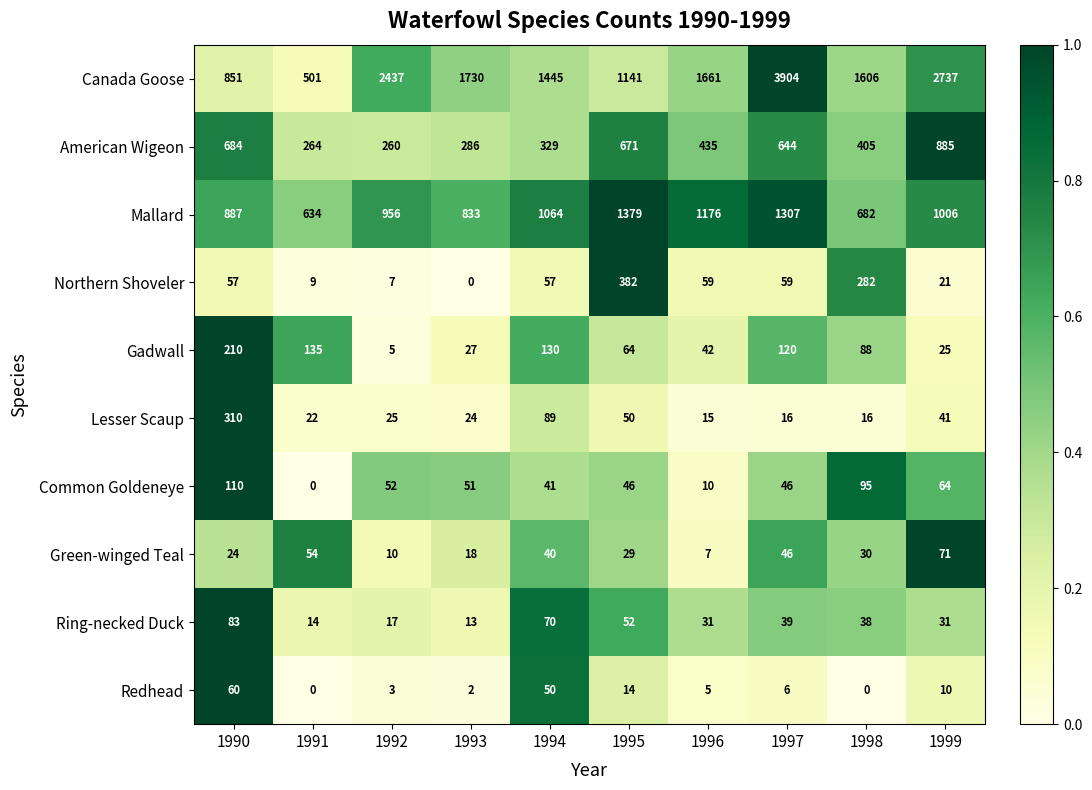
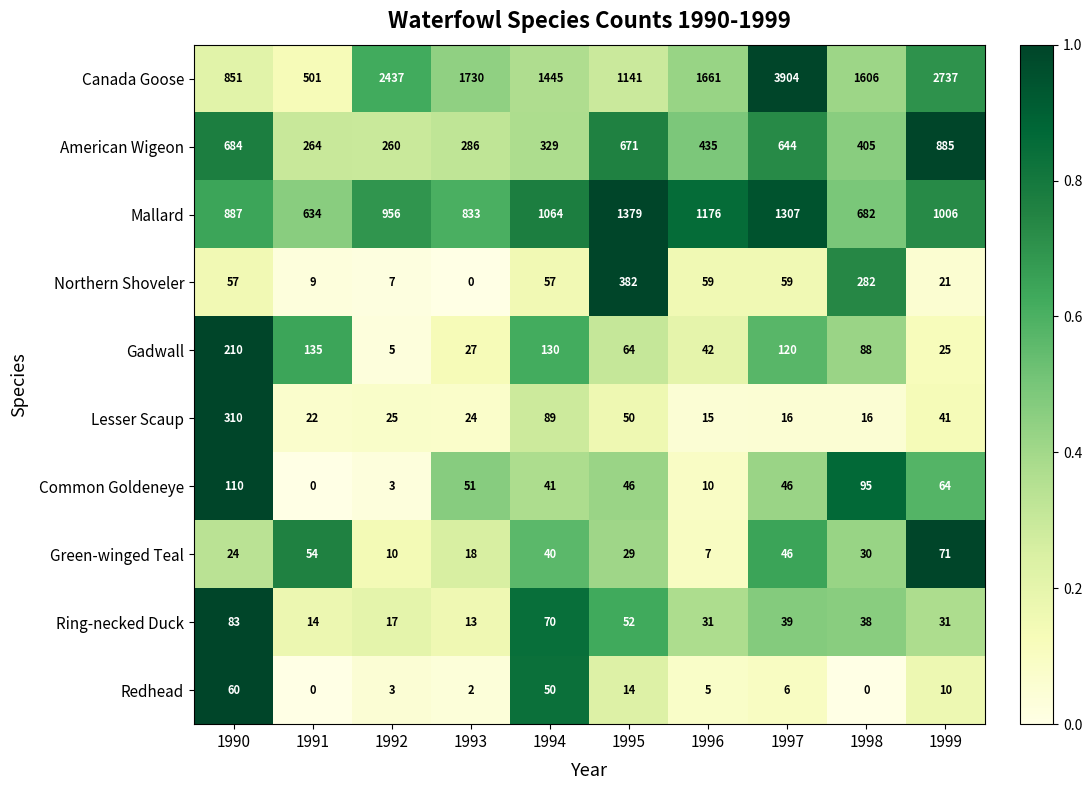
Common Goldeneye, 1992: 52 -> 3
